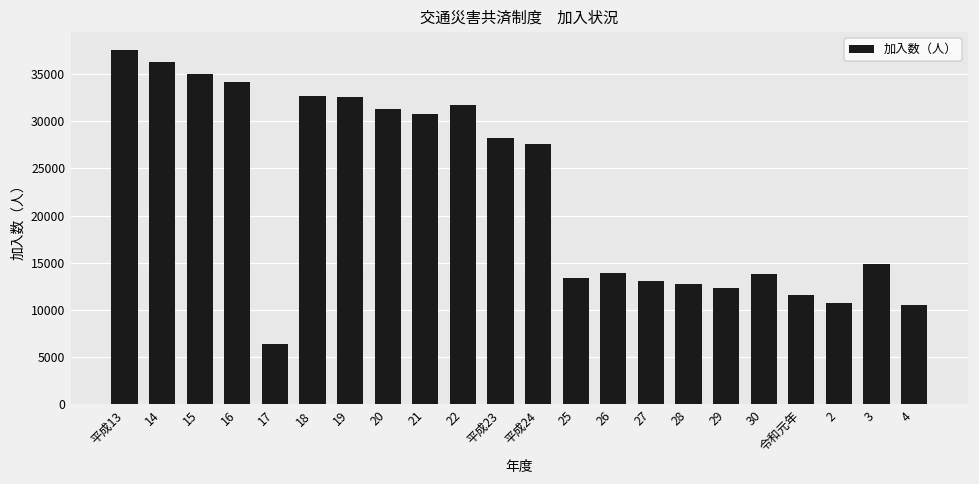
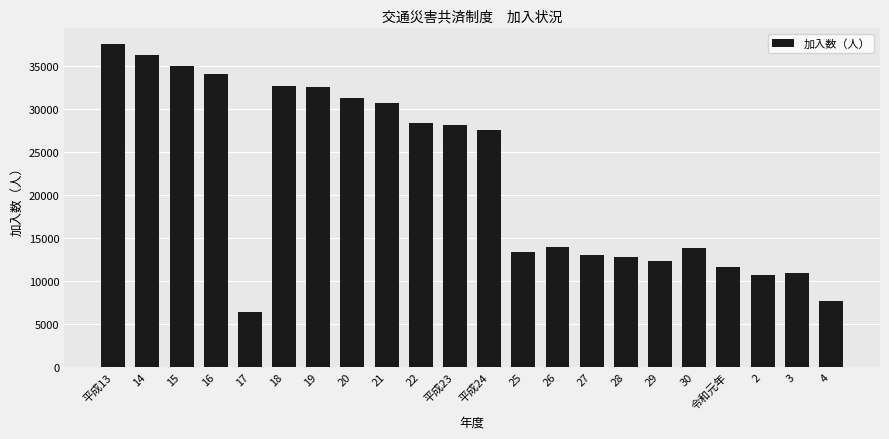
22: 32000 -> 28000
3: 15000 -> 11000
4: 10000 -> 8000
